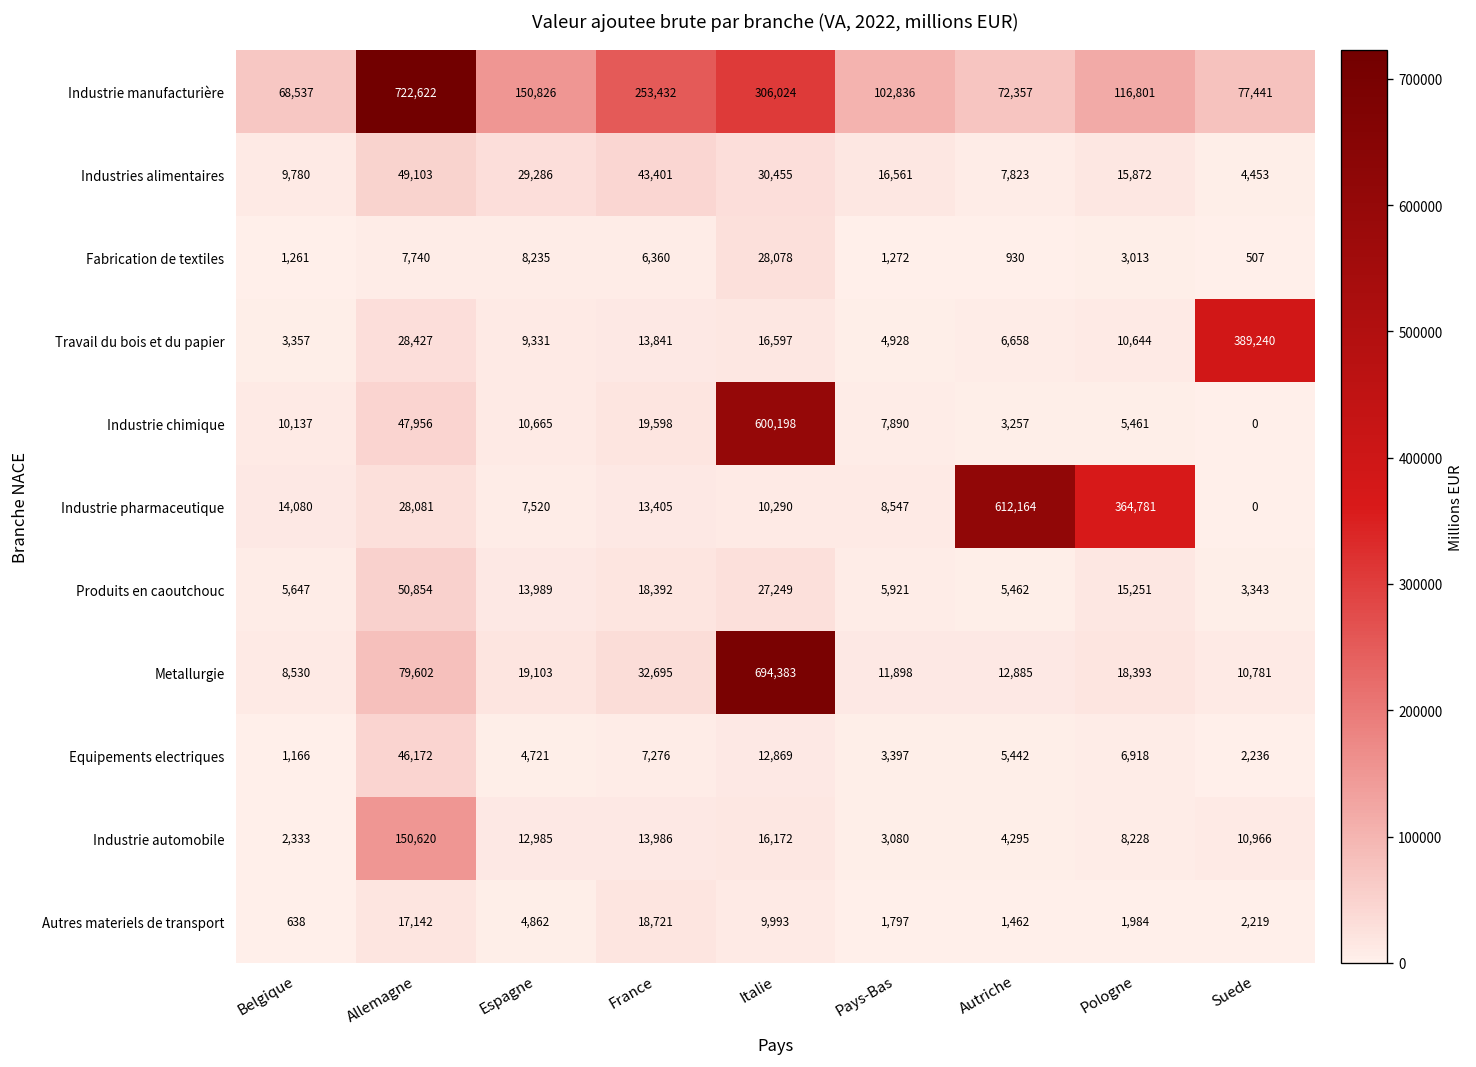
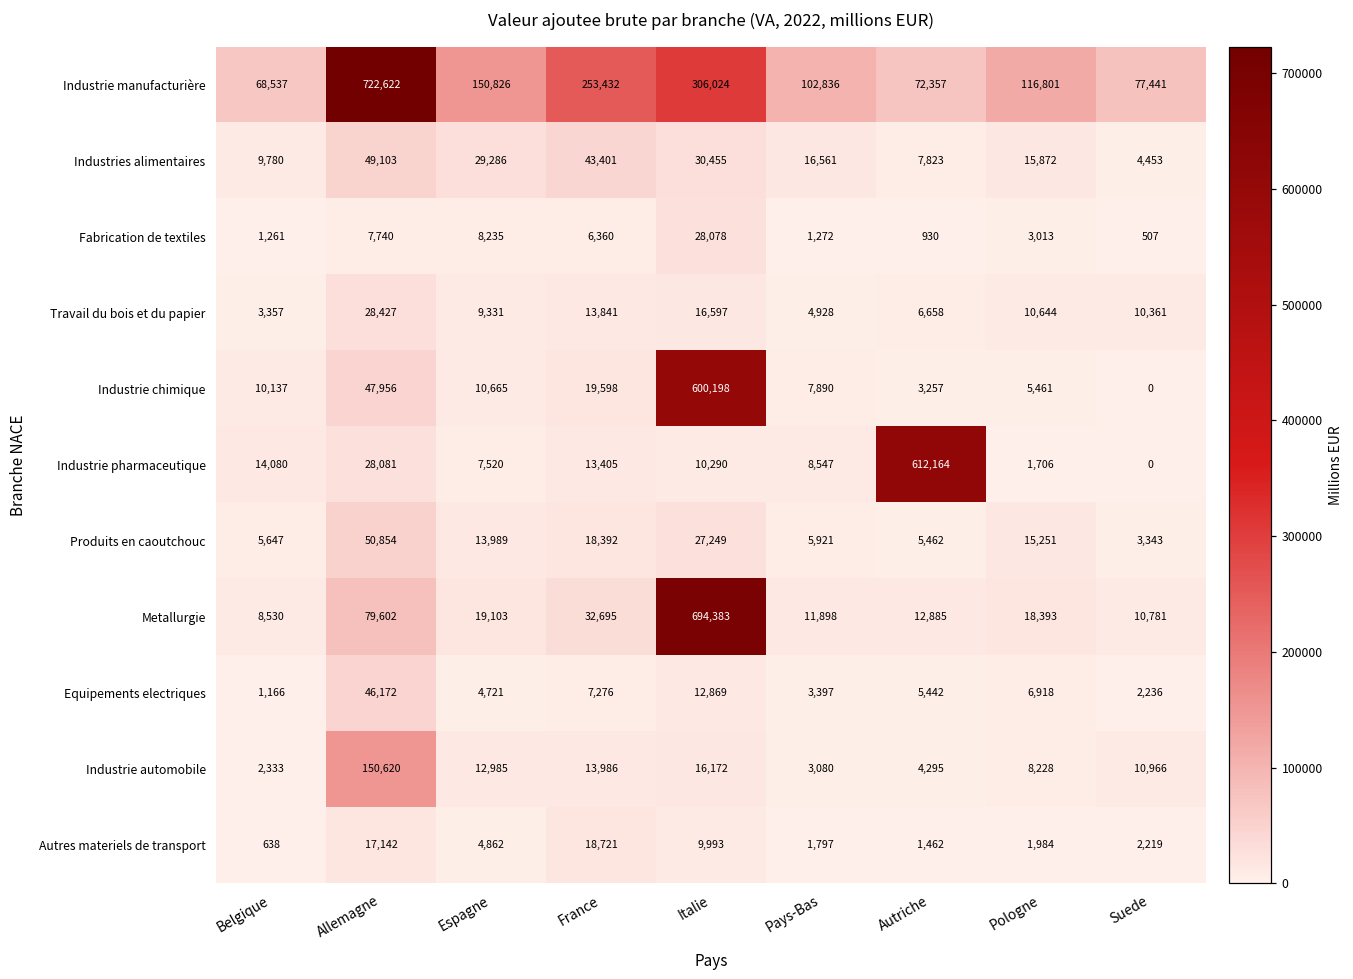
Travail du bois et du papier, Suede: 389,240 -> 10,361
Industrie pharmaceutique, Pologne: 364,781 -> 1,706
